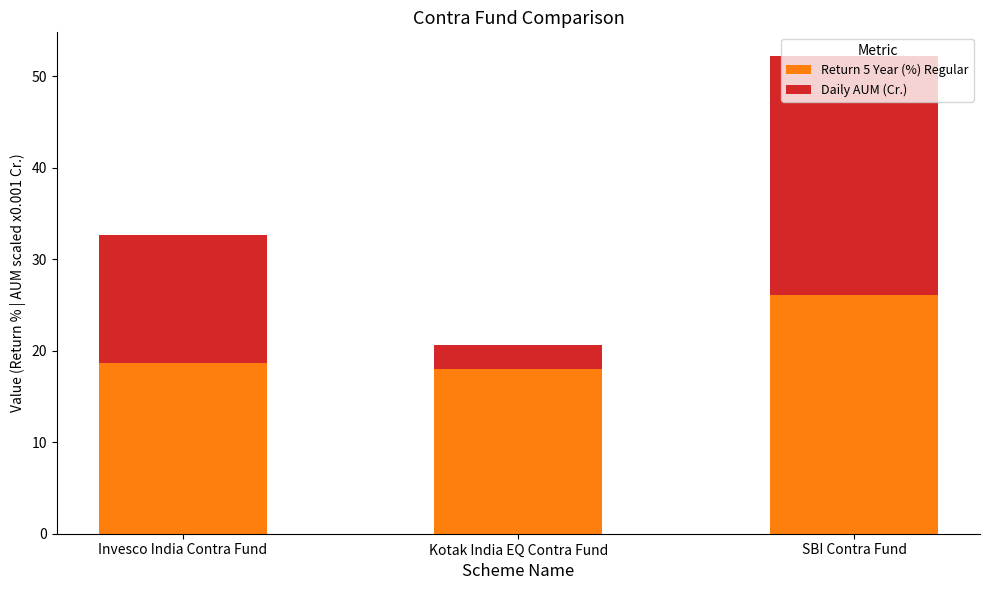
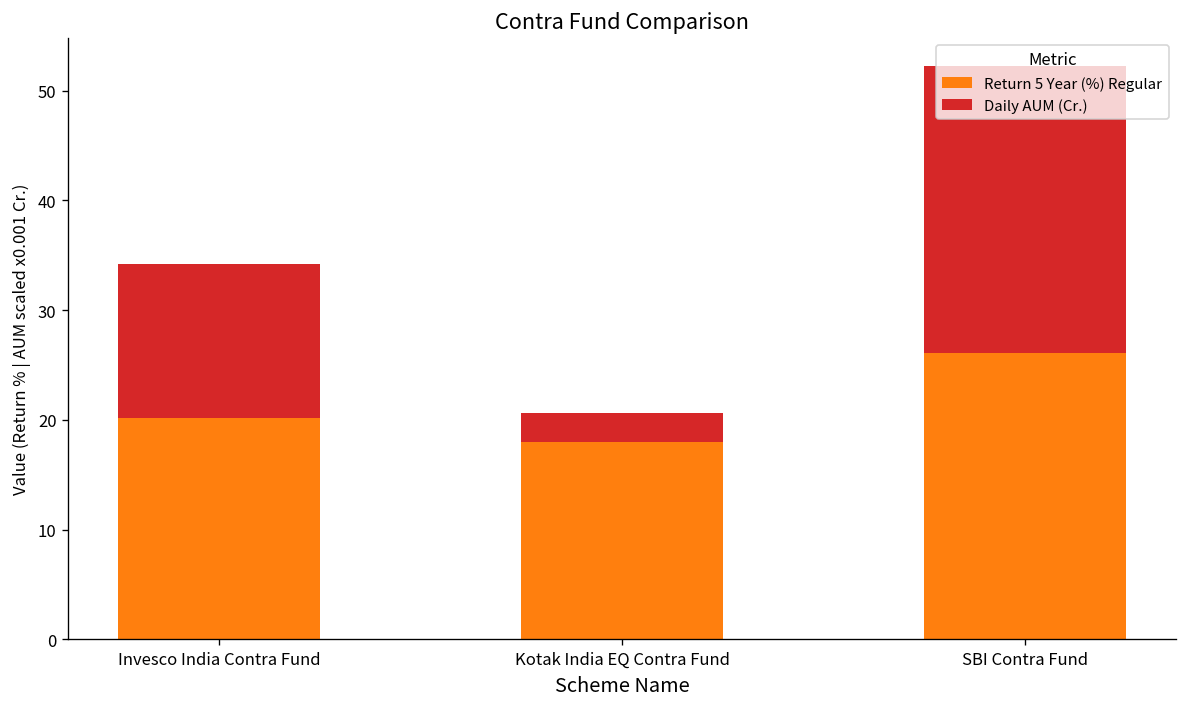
Return 5 Year (%) Regular, Invesco India Contra Fund: 19 -> 20
